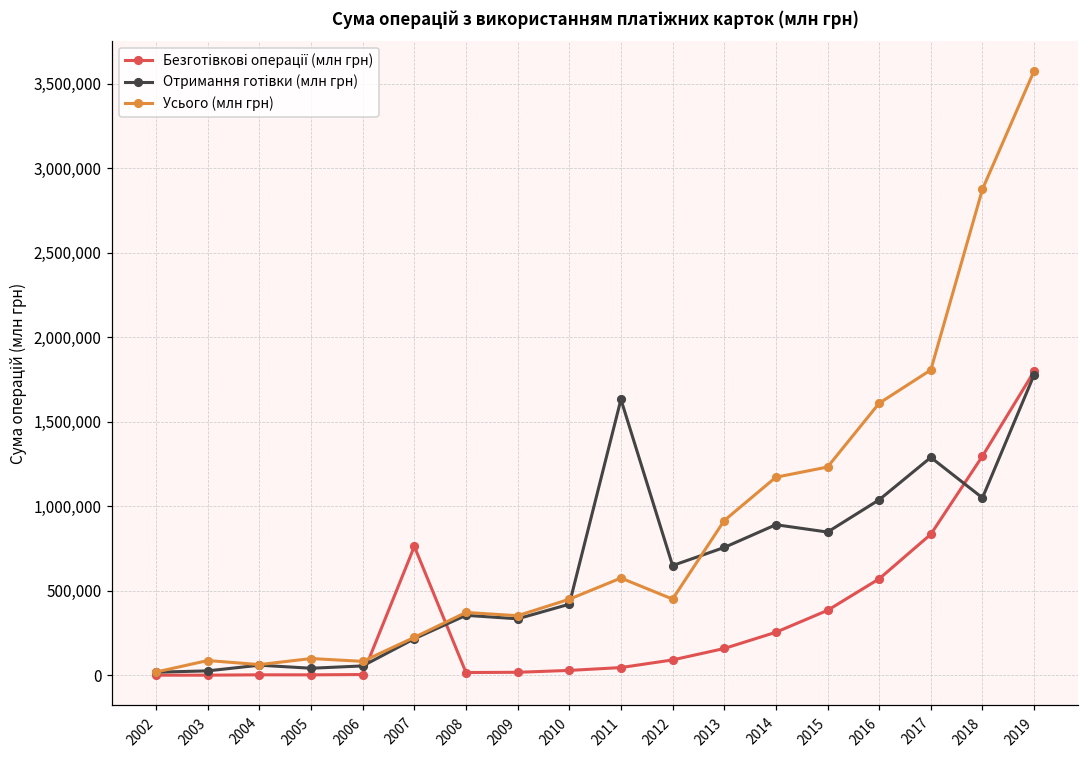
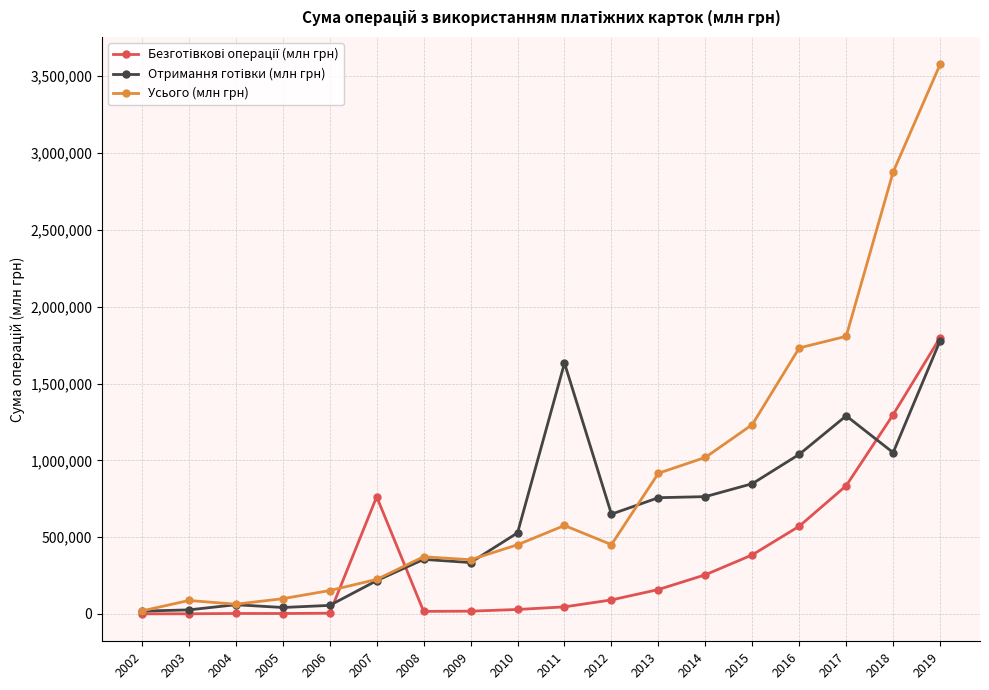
Усього (млн грн), 2006: 80,000 -> 150,000
Отримання готівки (млн грн), 2010: 420,000 -> 530,000
Отримання готівки (млн грн), 2014: 890,000 -> 760,000
Усього (млн грн), 2014: 1,170,000 -> 1,020,000
Усього (млн грн), 2016: 1,610,000 -> 1,730,000
